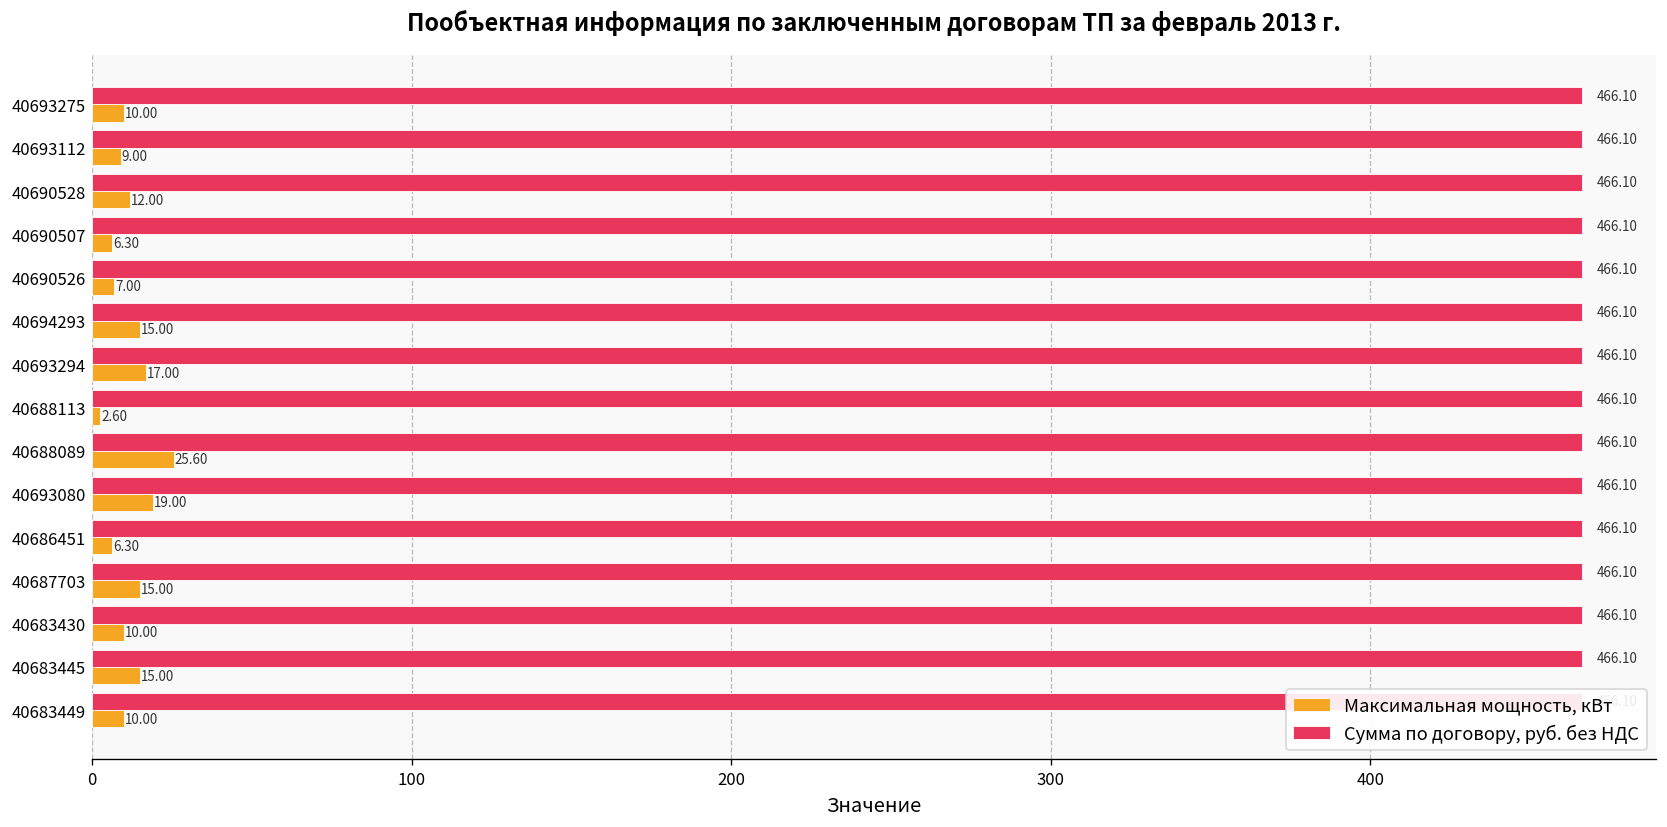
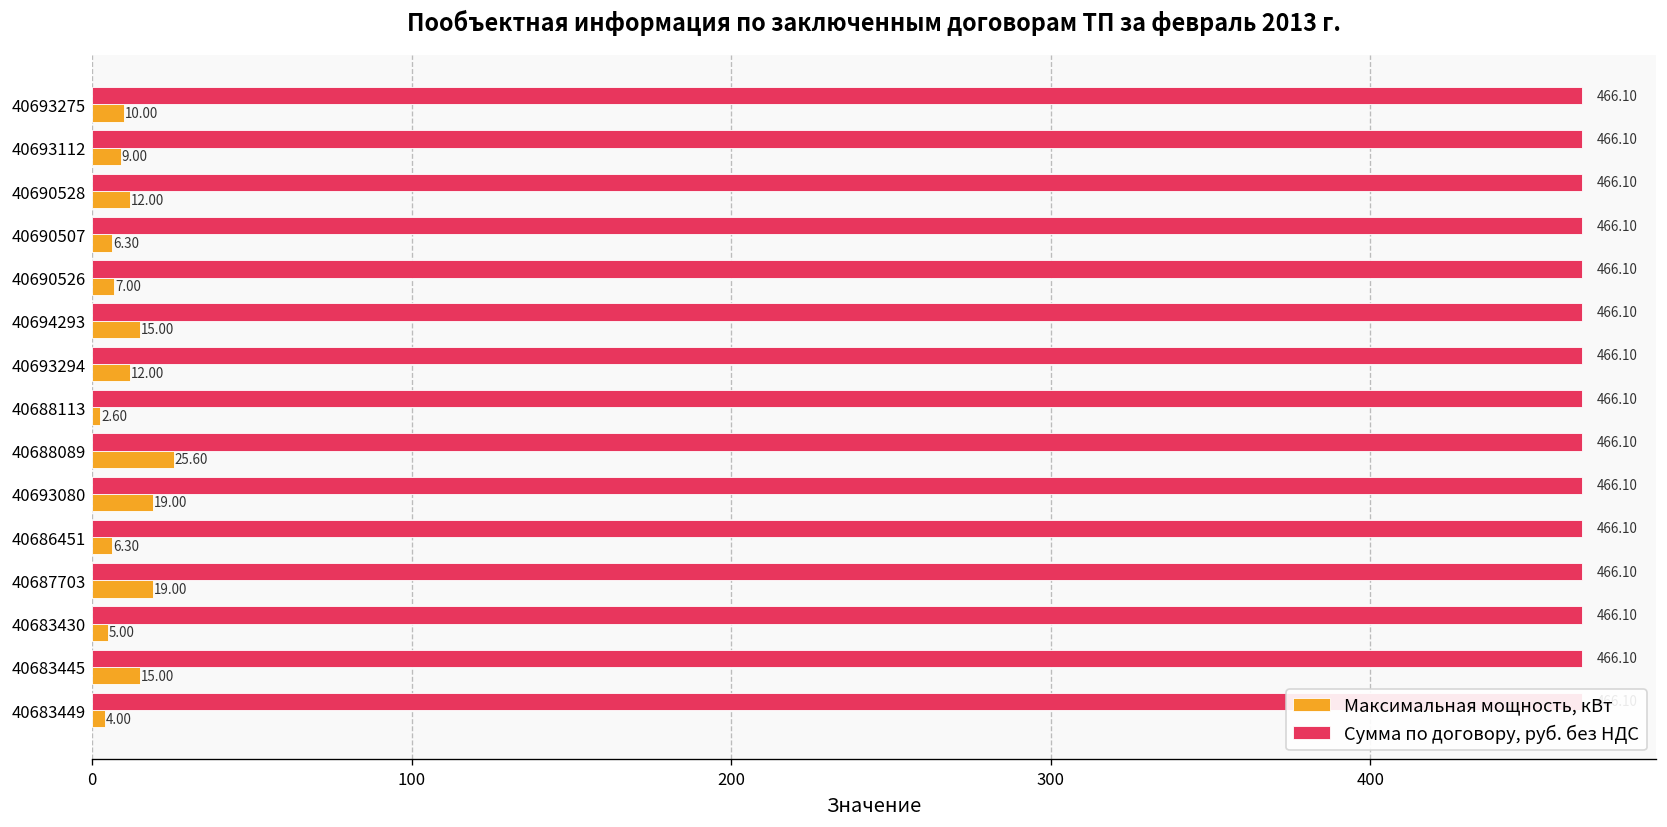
Максимальная мощность, кВт, 40693294: 17.00 -> 12.00
Максимальная мощность, кВт, 40687703: 15.00 -> 19.00
Максимальная мощность, кВт, 40683430: 10.00 -> 5.00
Максимальная мощность, кВт, 40683449: 10.00 -> 4.00
